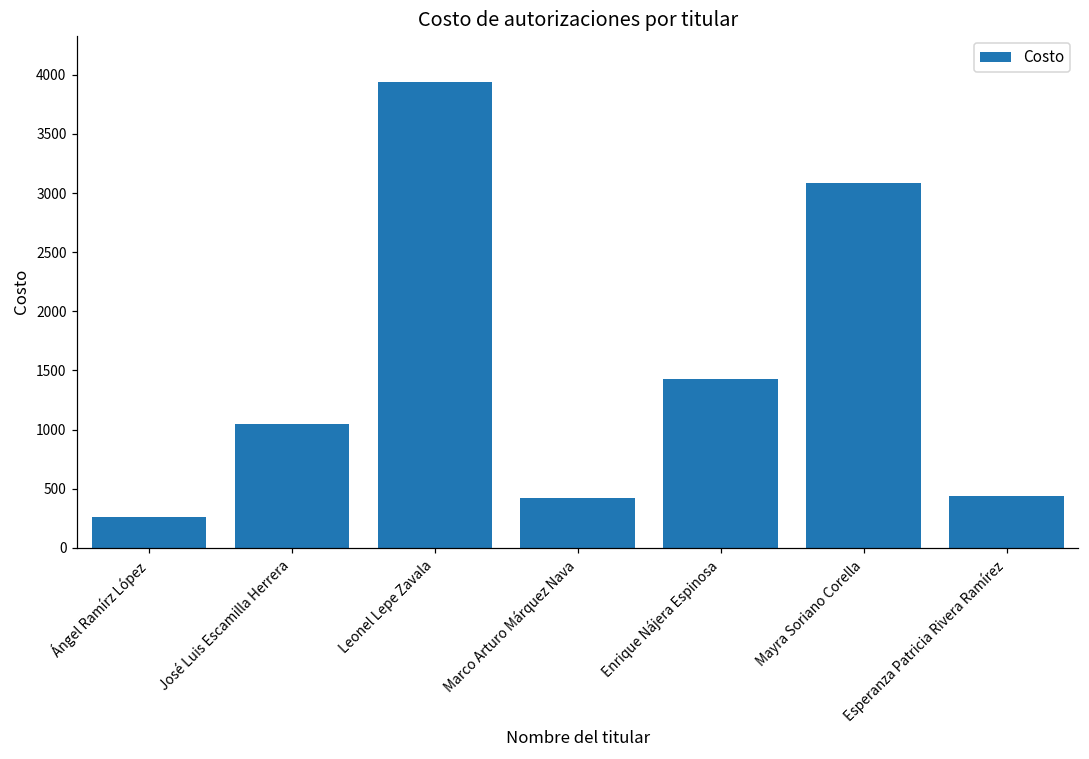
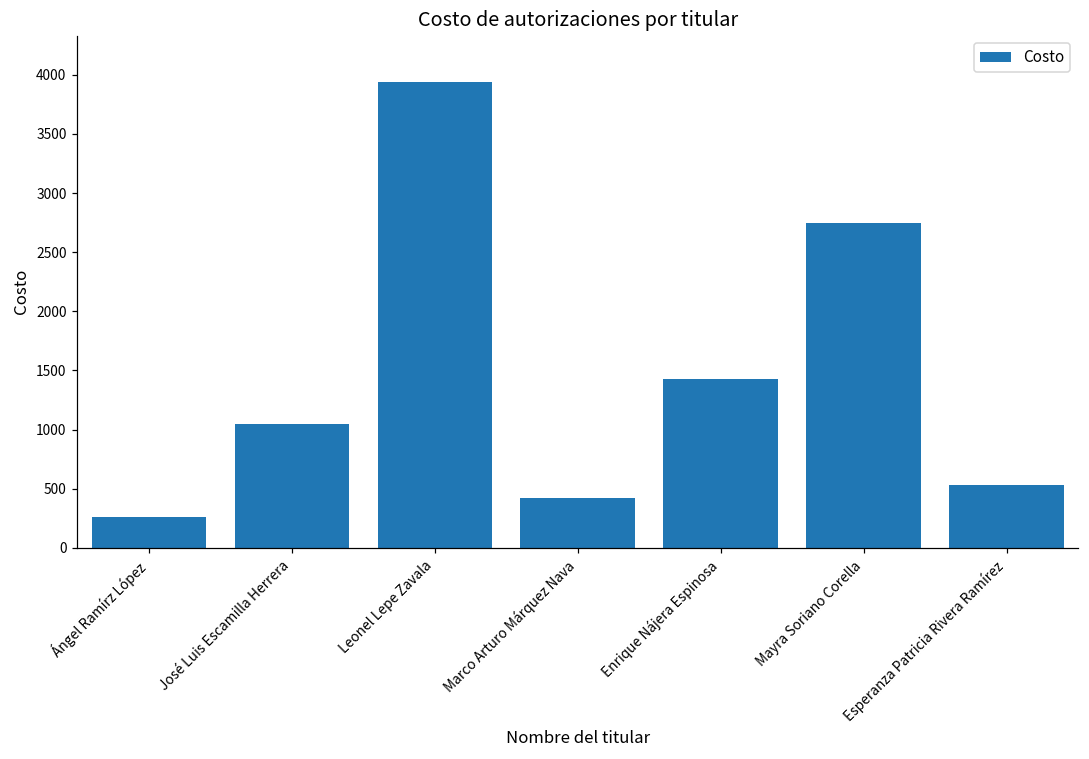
Mayra Soriano Corella: 3090 -> 2750
Esperanza Patricia Rivera Ramírez: 440 -> 530
